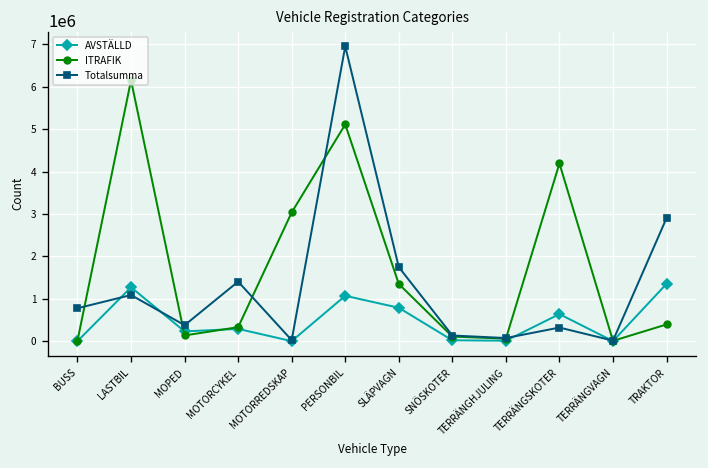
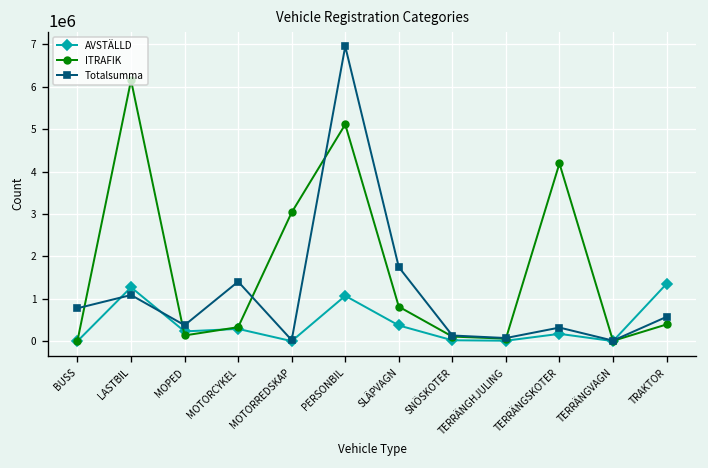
AVSTÄLLD, SLÄPVAGN: 800000 -> 400000
ITRAFIK, SLÄPVAGN: 1400000 -> 800000
AVSTÄLLD, TERRÄNGSKOTER: 600000 -> 200000
Totalsumma, TRAKTOR: 2900000 -> 600000
